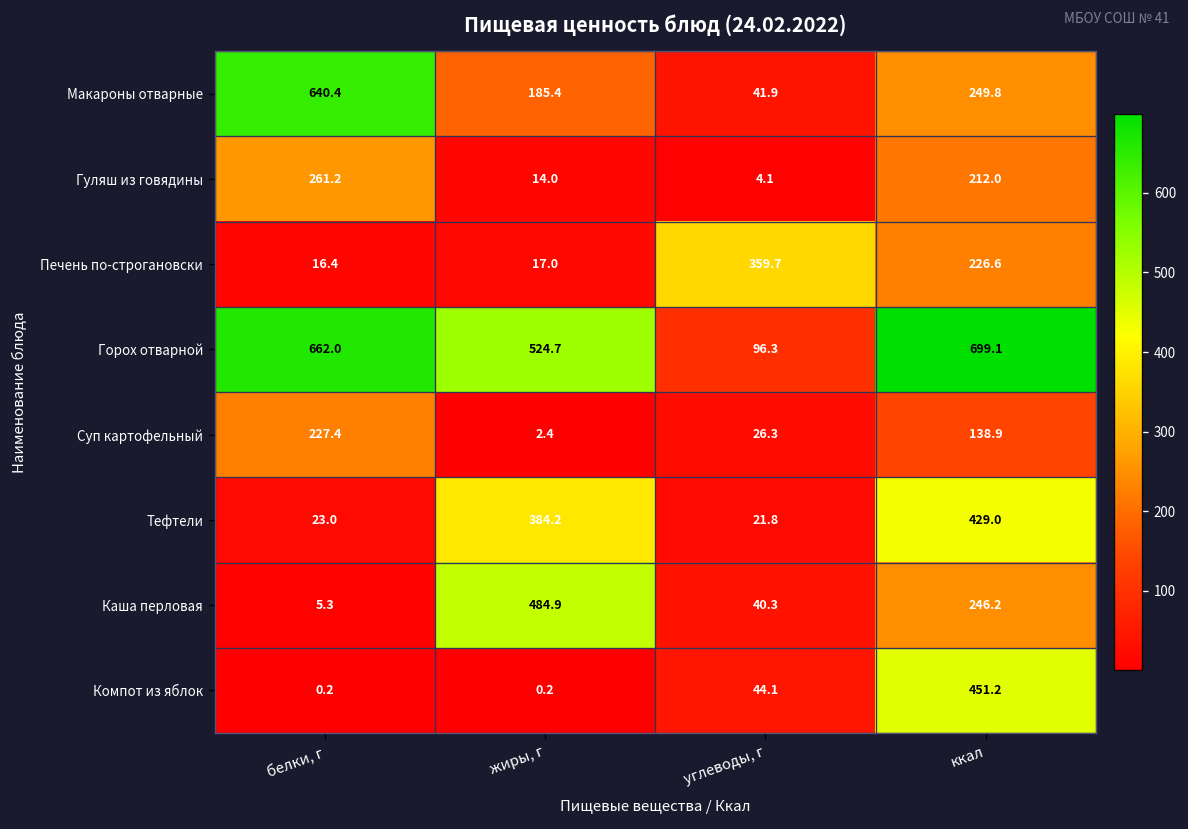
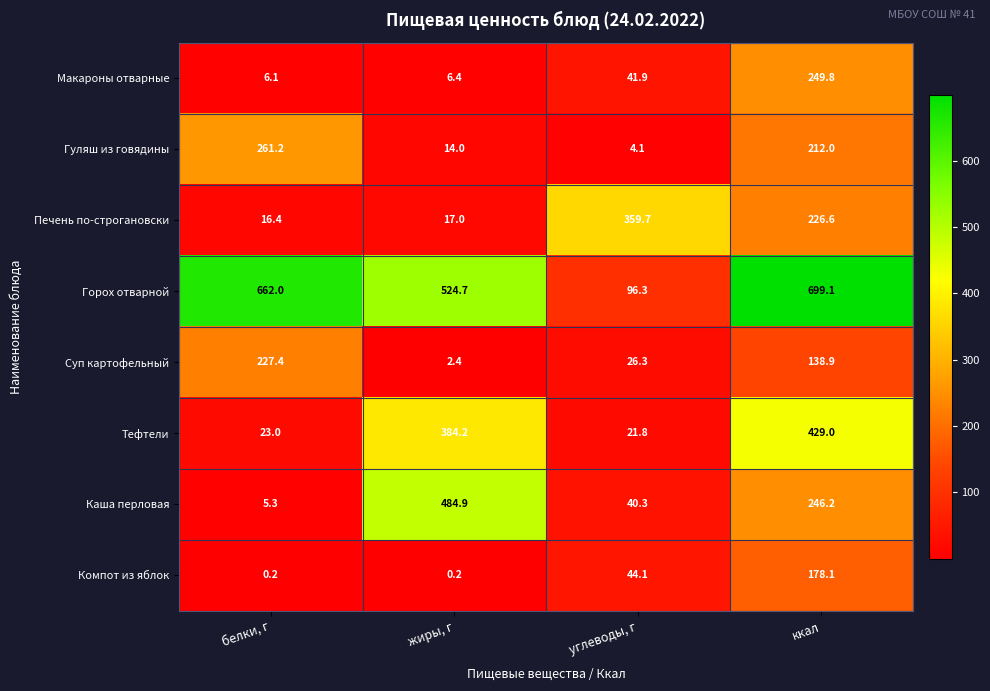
Макароны отварные, белки, г: 640.4 -> 6.1
Макароны отварные, жиры, г: 185.4 -> 6.4
Компот из яблок, ккал: 451.2 -> 178.1
